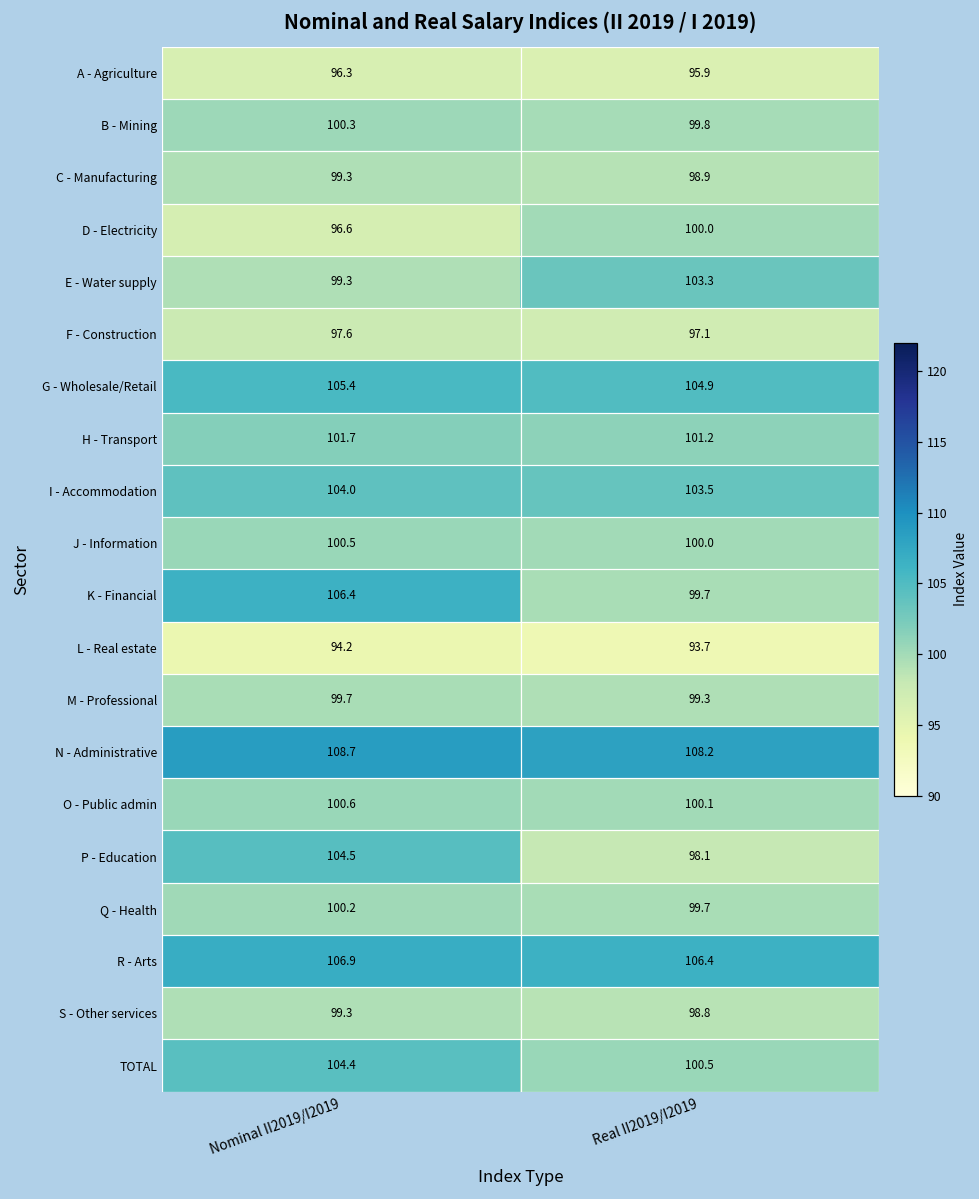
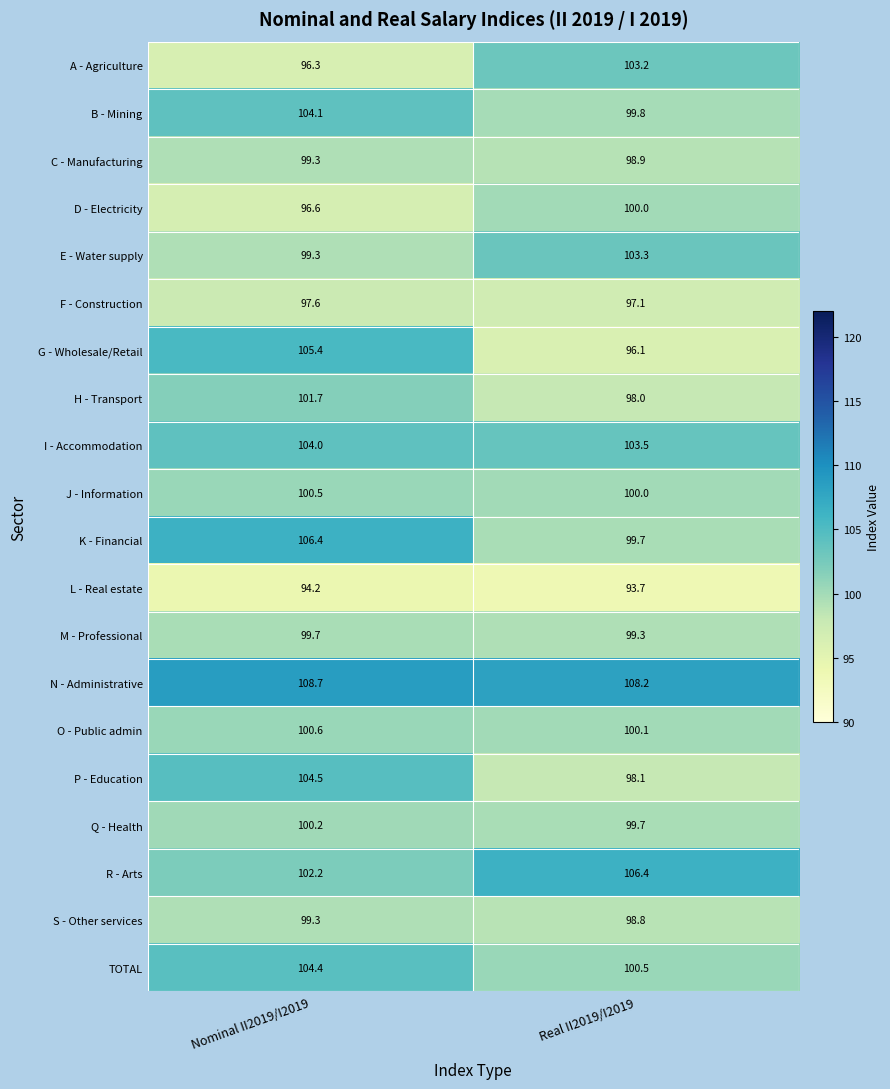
A - Agriculture, Real II2019/I2019: 95.9 -> 103.2
B - Mining, Nominal II2019/I2019: 100.3 -> 104.1
G - Wholesale/Retail, Real II2019/I2019: 104.9 -> 96.1
H - Transport, Real II2019/I2019: 101.2 -> 98.0
R - Arts, Nominal II2019/I2019: 106.9 -> 102.2
